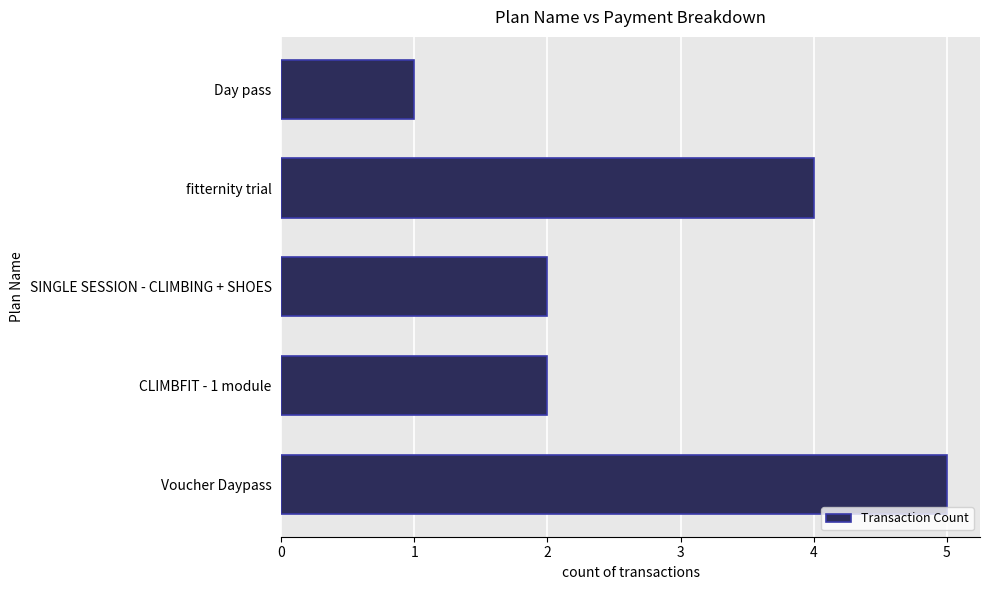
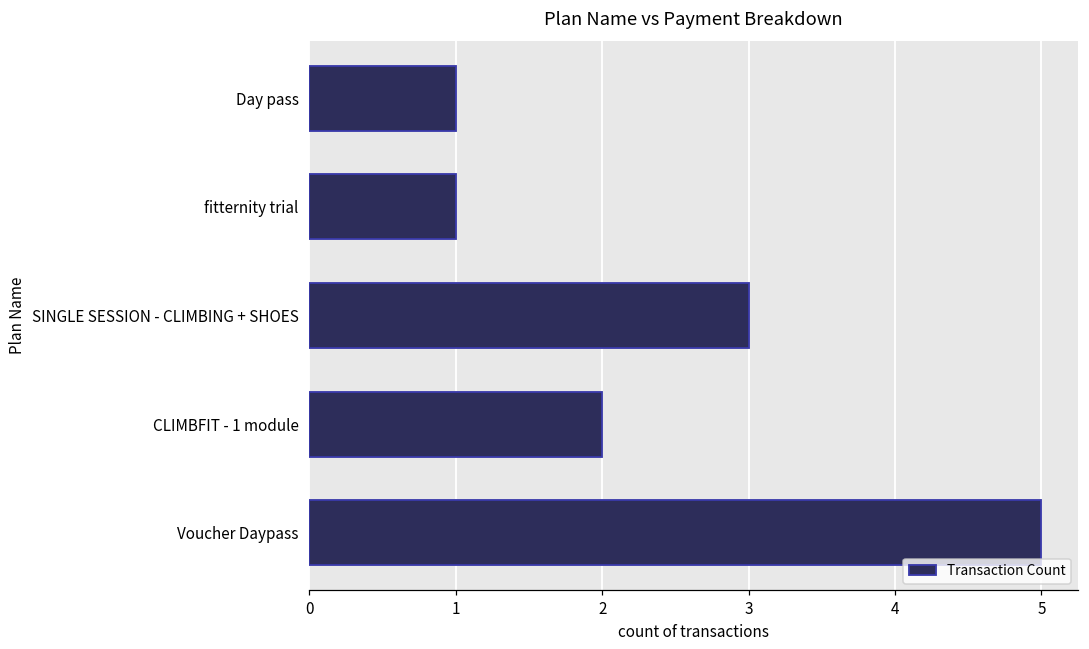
fitternity trial: 4 -> 1
SINGLE SESSION - CLIMBING + SHOES: 2 -> 3
